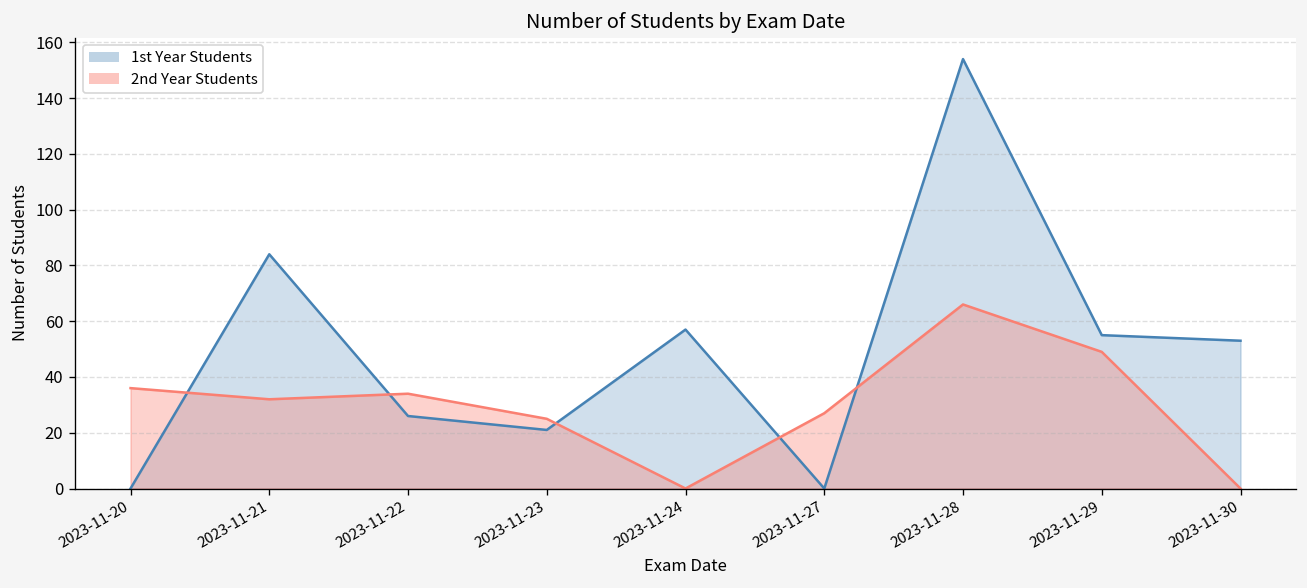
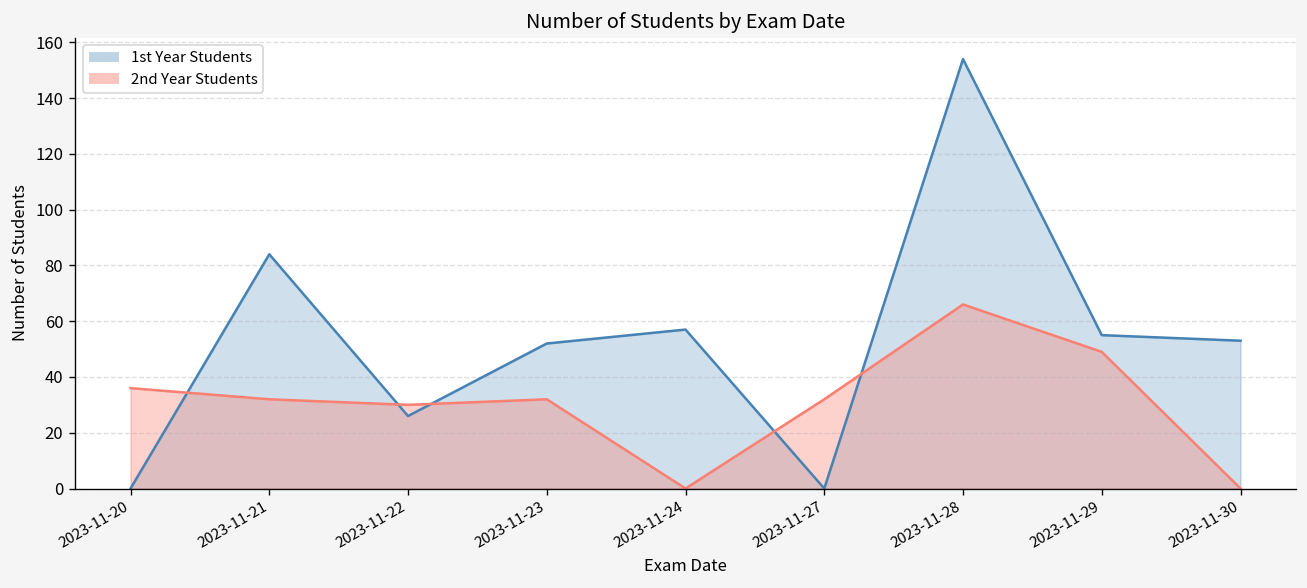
2nd Year Students, 2023-11-22: 34 -> 30
1st Year Students, 2023-11-23: 21 -> 52
2nd Year Students, 2023-11-23: 25 -> 32
2nd Year Students, 2023-11-27: 27 -> 32
